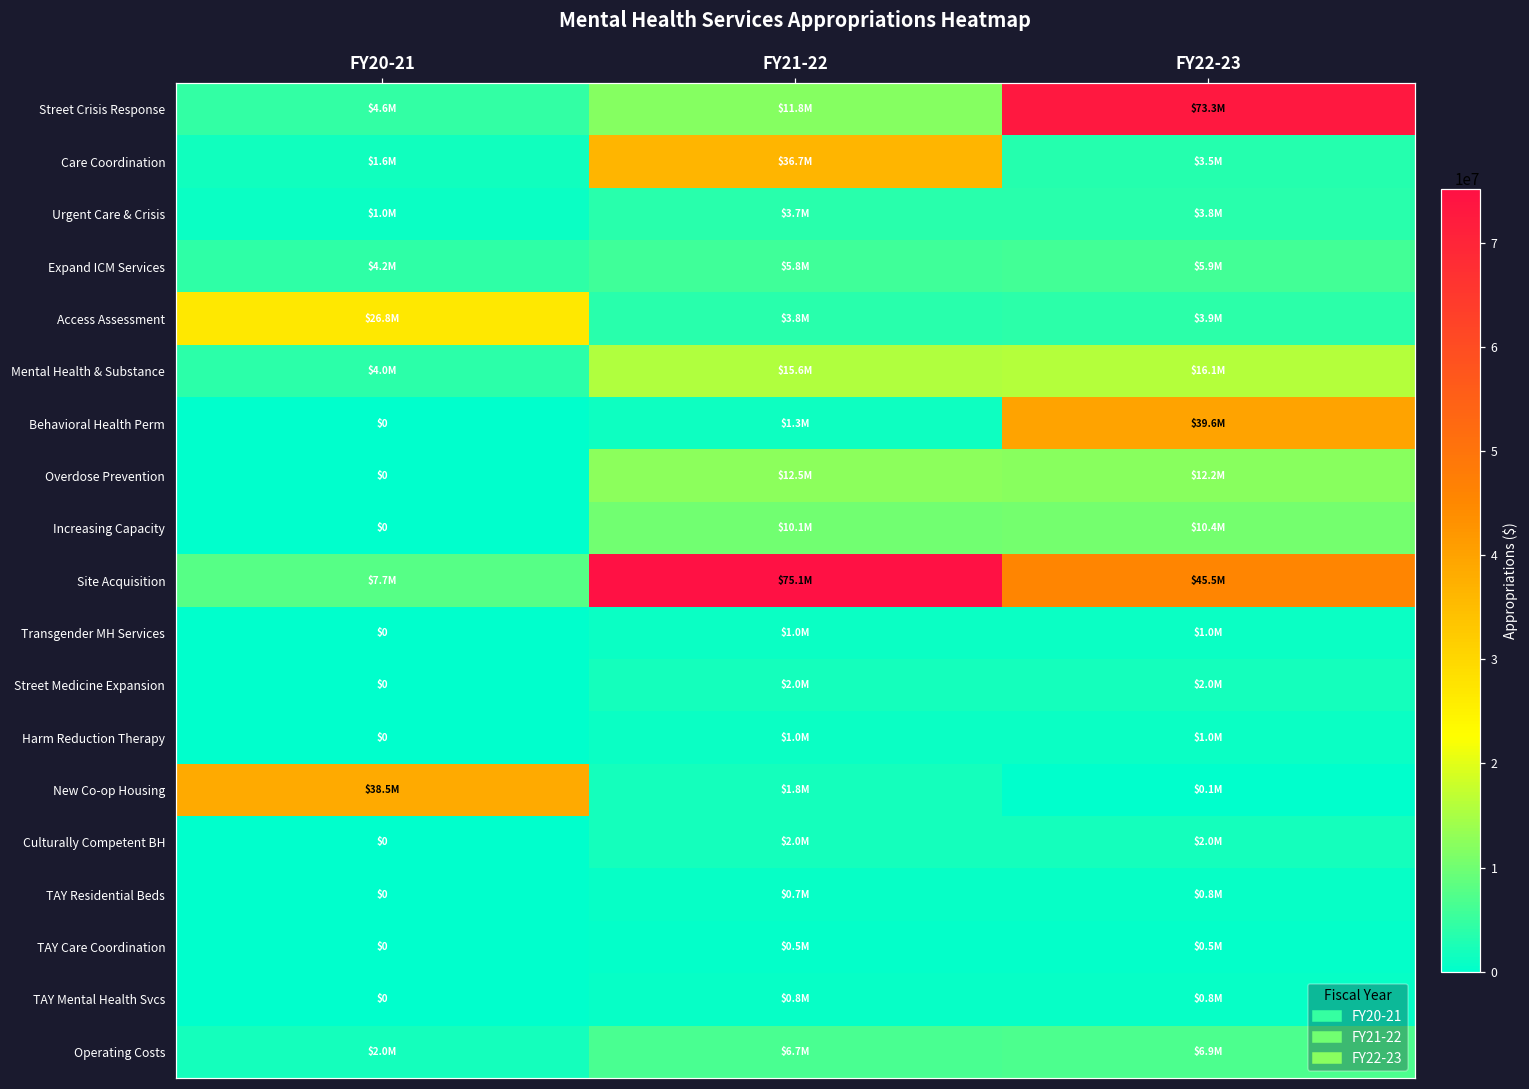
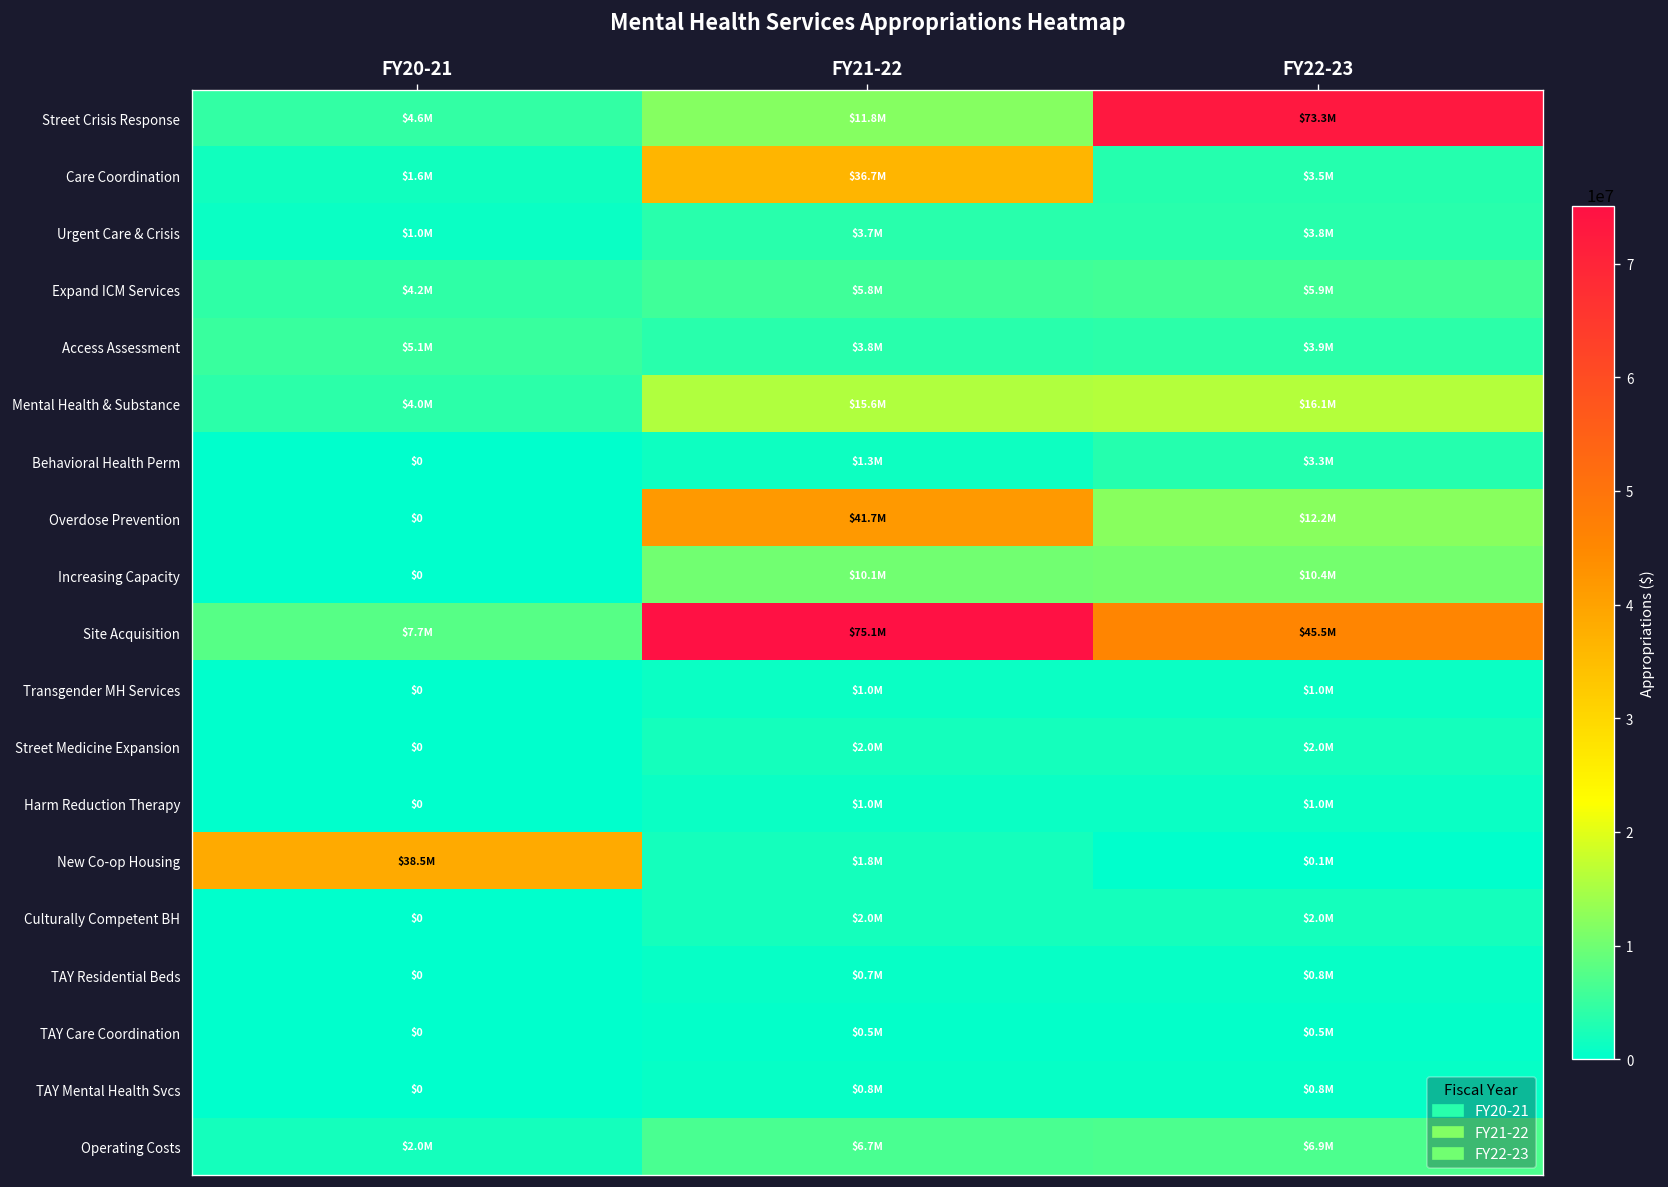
Access Assessment, FY20-21: $26.8M -> $5.1M
Behavioral Health Perm, FY22-23: $39.6M -> $3.3M
Overdose Prevention, FY21-22: $12.5M -> $41.7M
